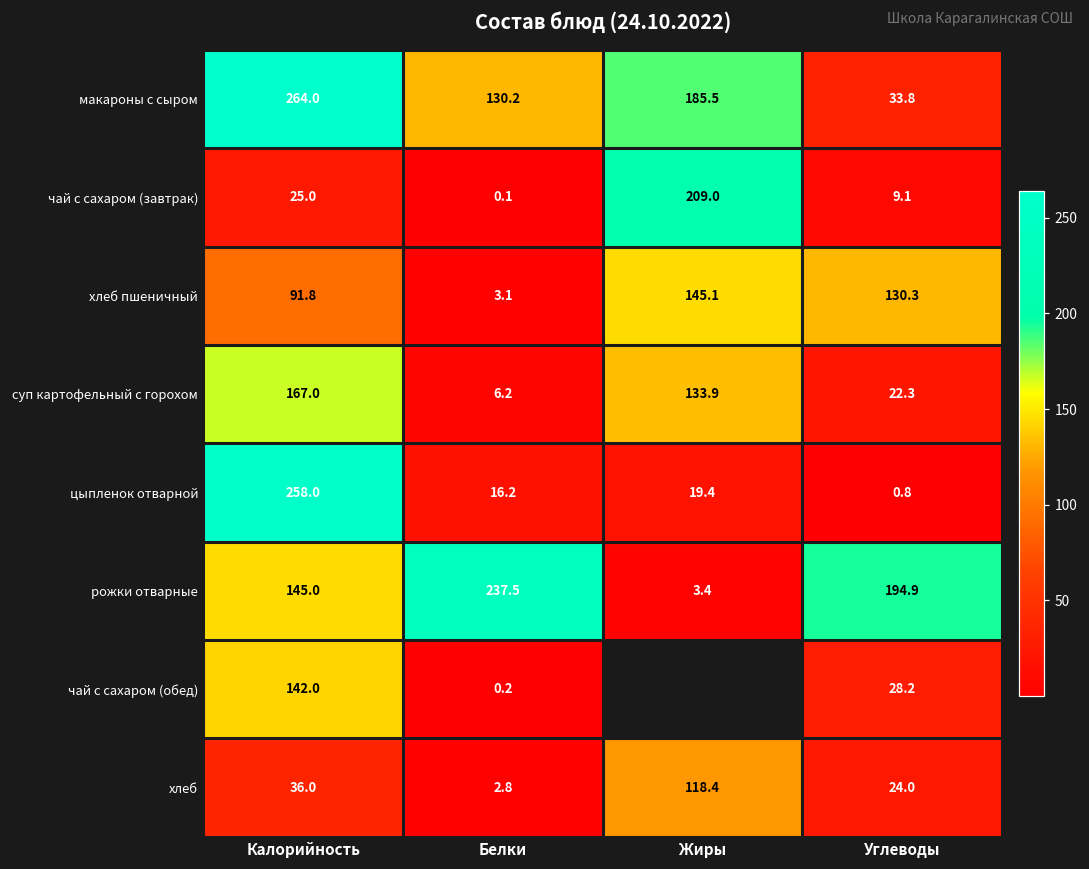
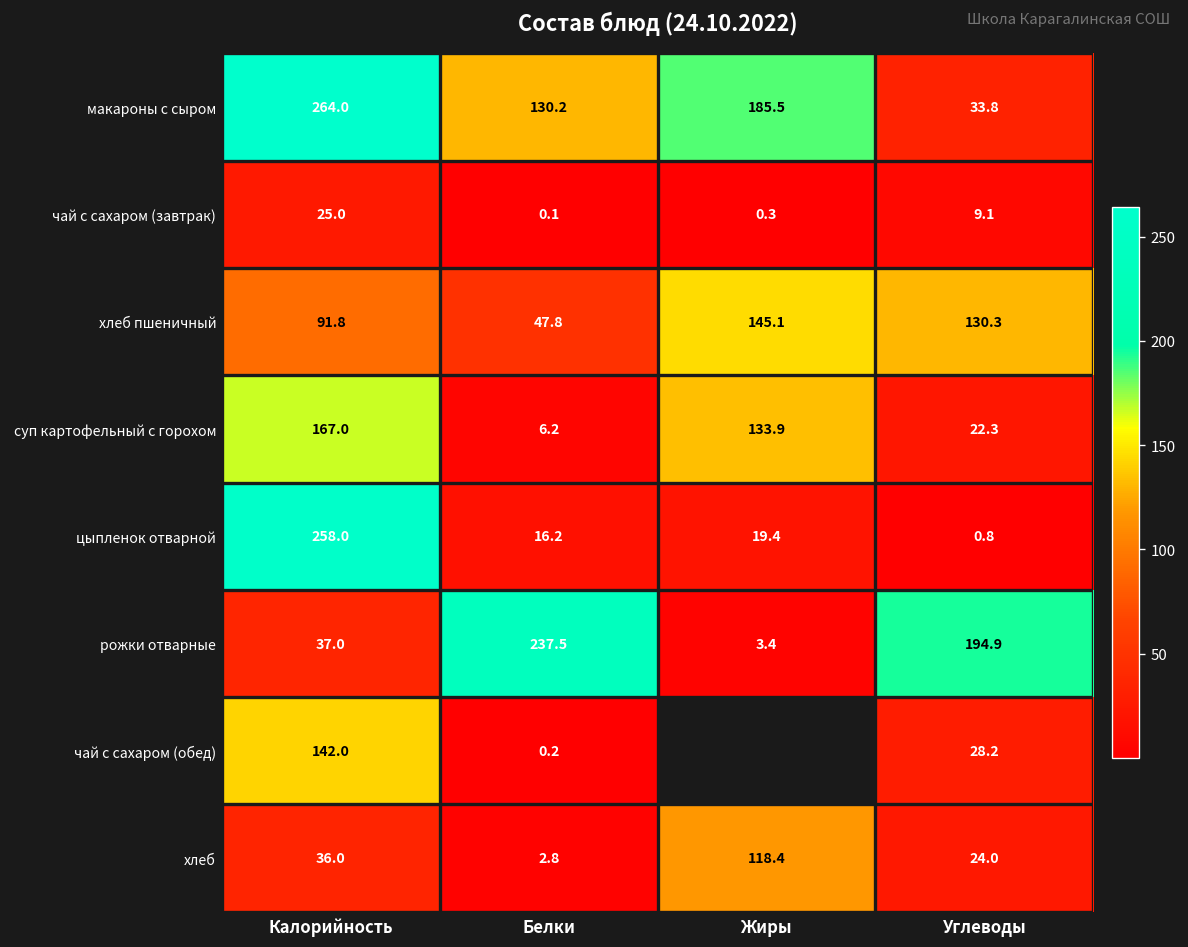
чай с сахаром (завтрак), Жиры: 209.0 -> 0.3
хлеб пшеничный, Белки: 3.1 -> 47.8
рожки отварные, Калорийность: 145.0 -> 37.0
